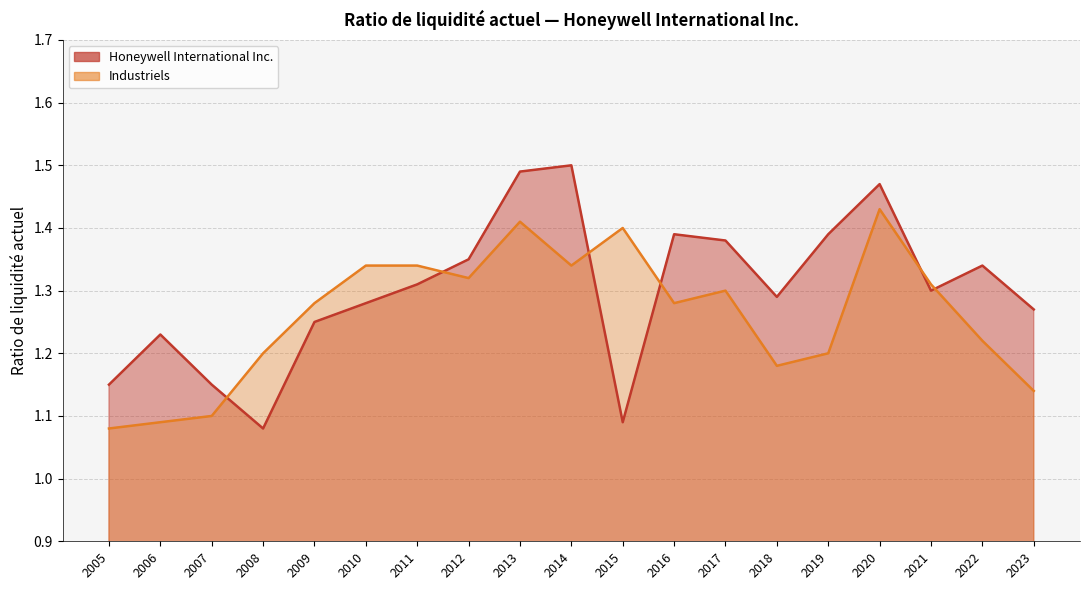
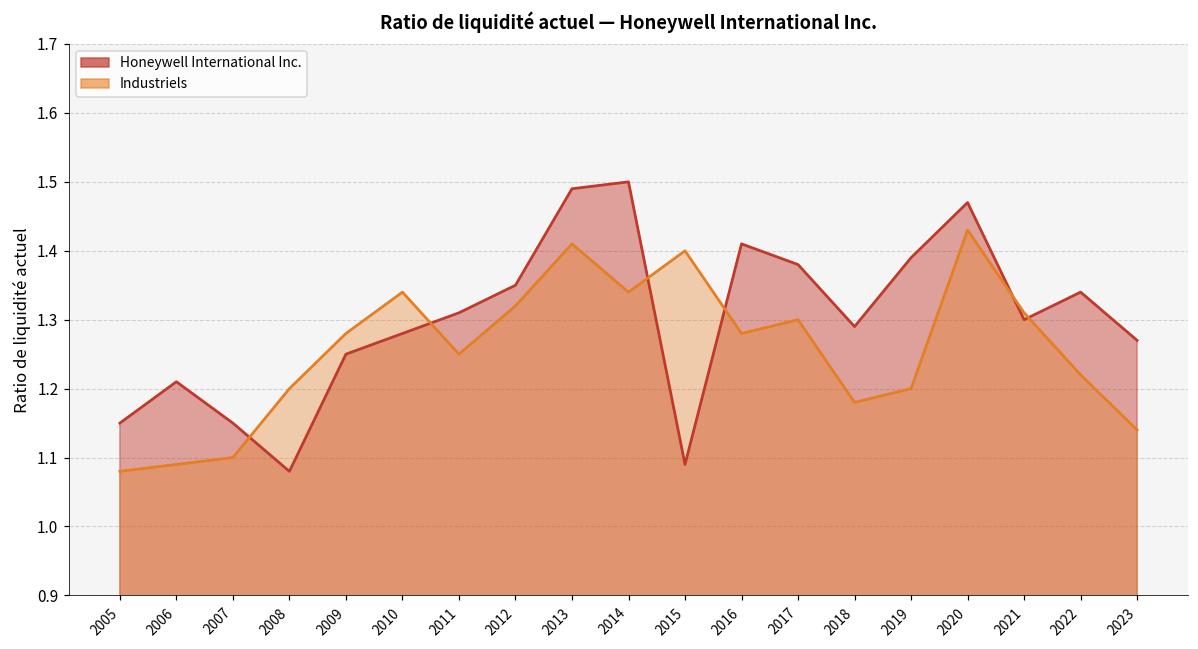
Honeywell International Inc., 2006: 1.23 -> 1.21
Industriels, 2011: 1.34 -> 1.25
Honeywell International Inc., 2016: 1.39 -> 1.41
